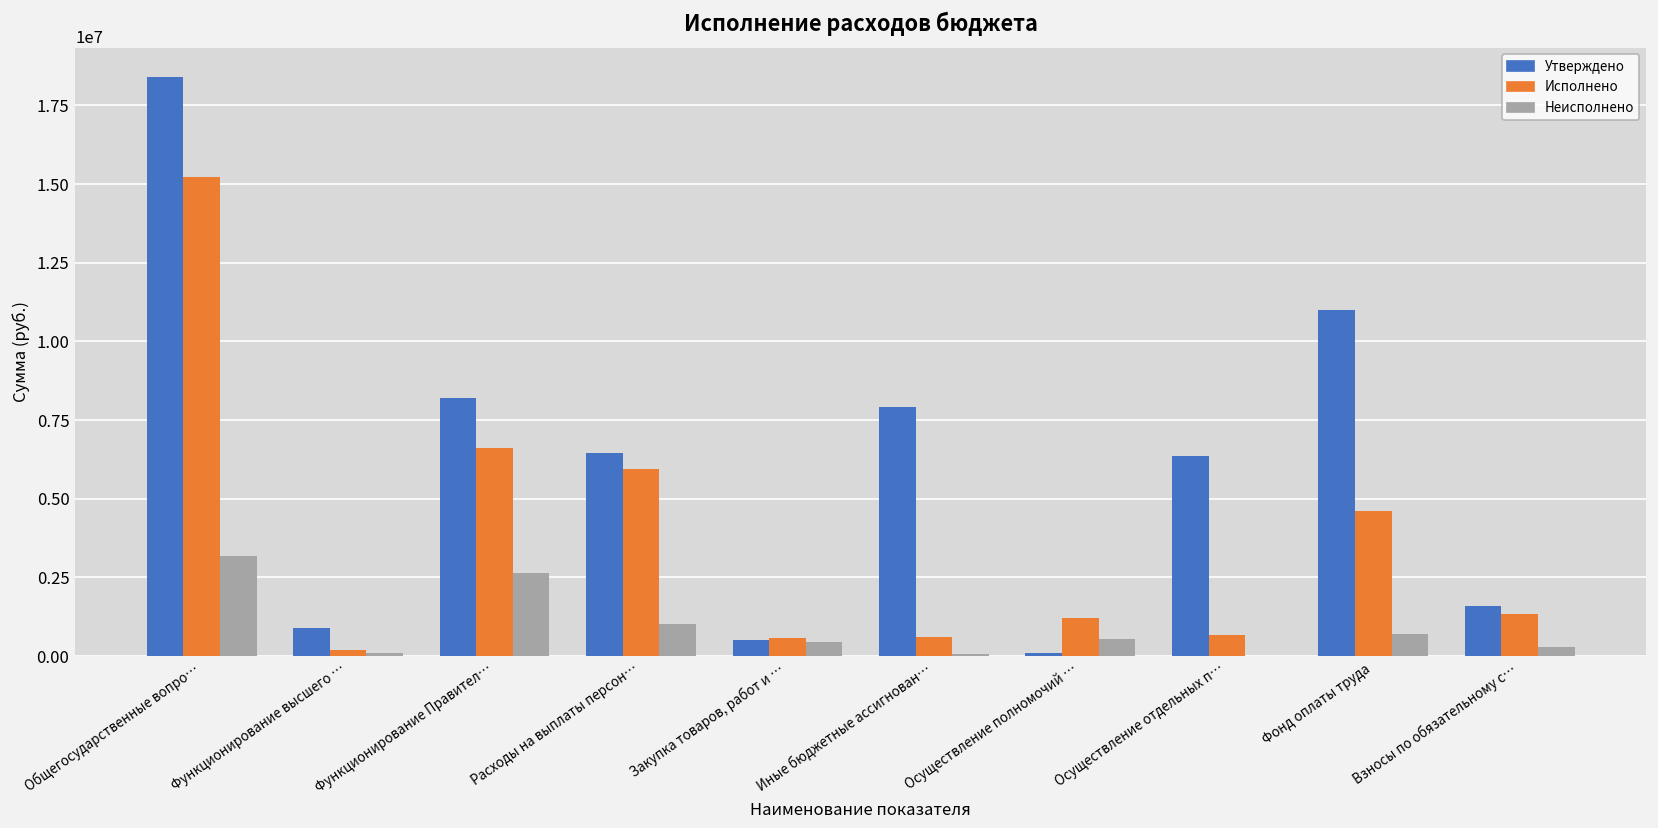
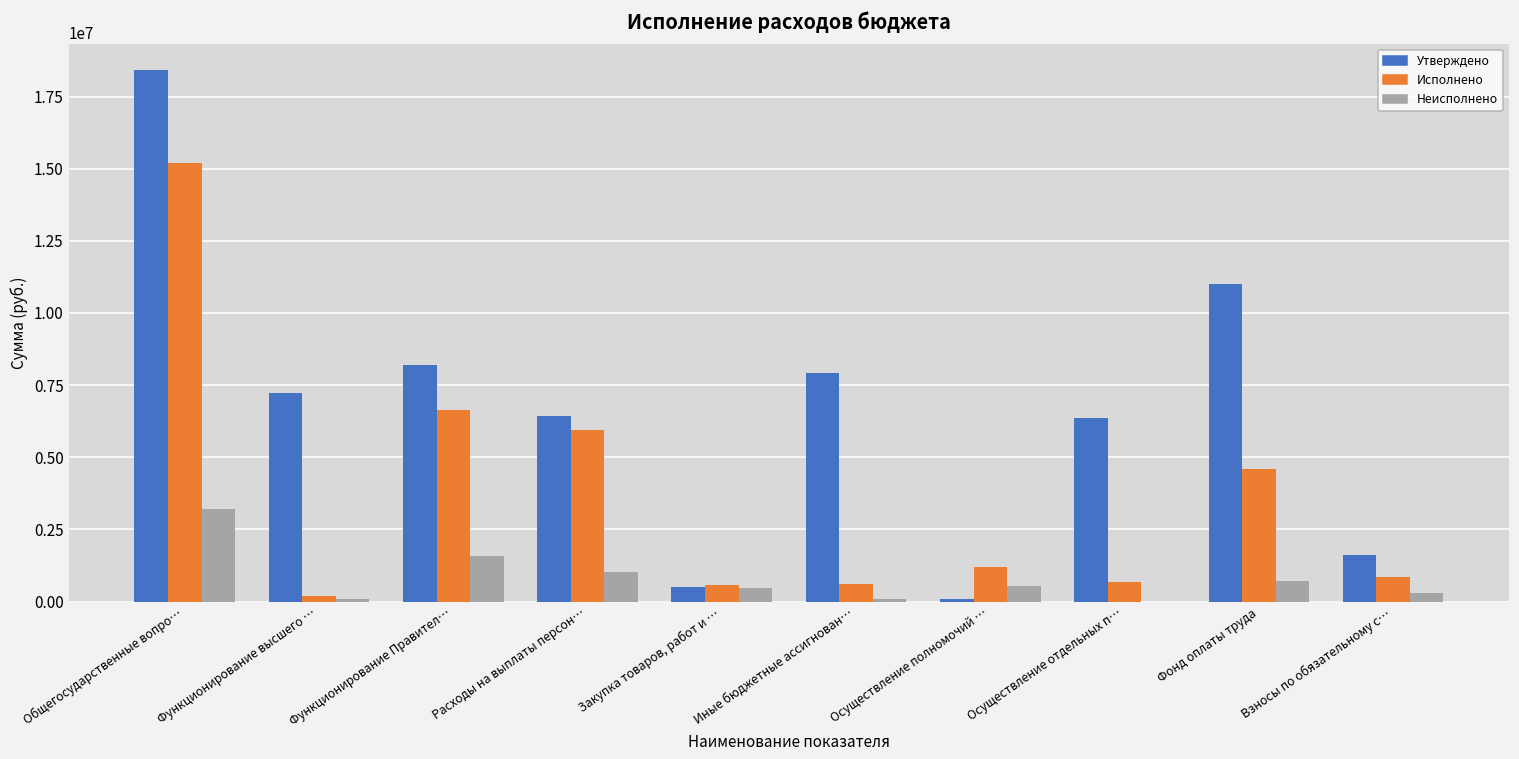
Утверждено, Функционирование высшего …: 900000 -> 7200000
Неисполнено, Функционирование Правител…: 2600000 -> 1600000
Исполнено, Взносы по обязательному с…: 1300000 -> 800000
